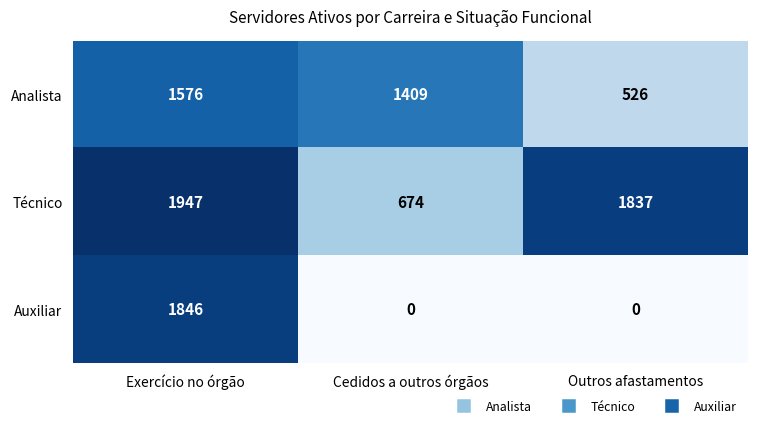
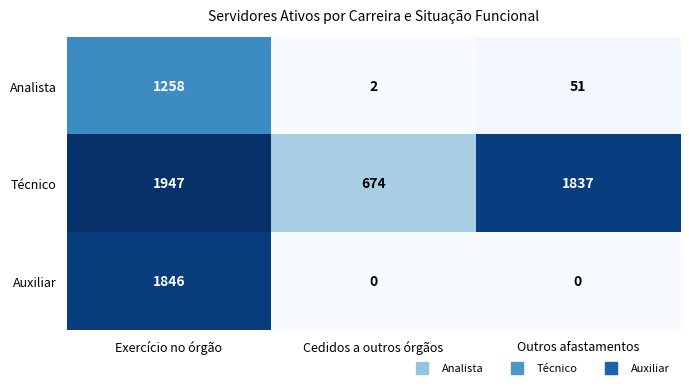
Analista, Exercício no órgão: 1576 -> 1258
Analista, Cedidos a outros órgãos: 1409 -> 2
Analista, Outros afastamentos: 526 -> 51
